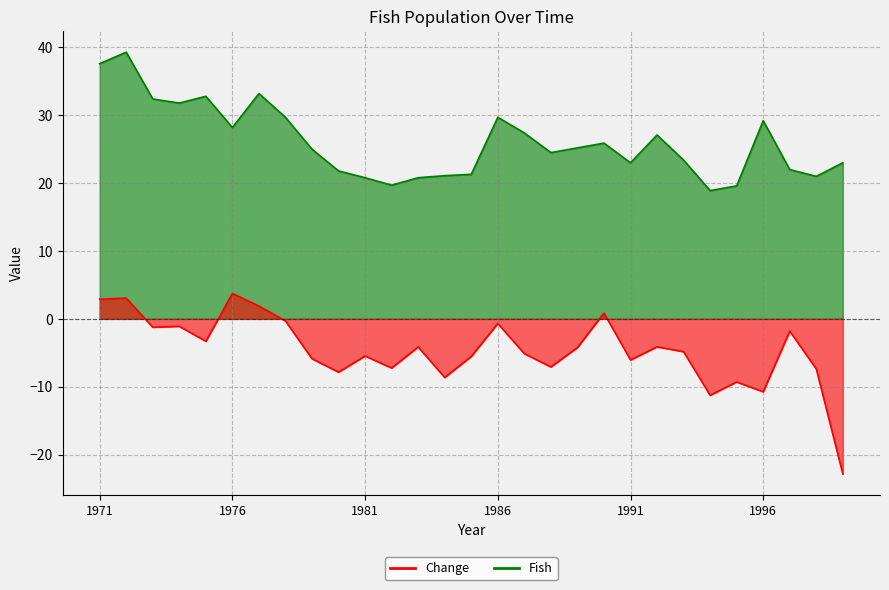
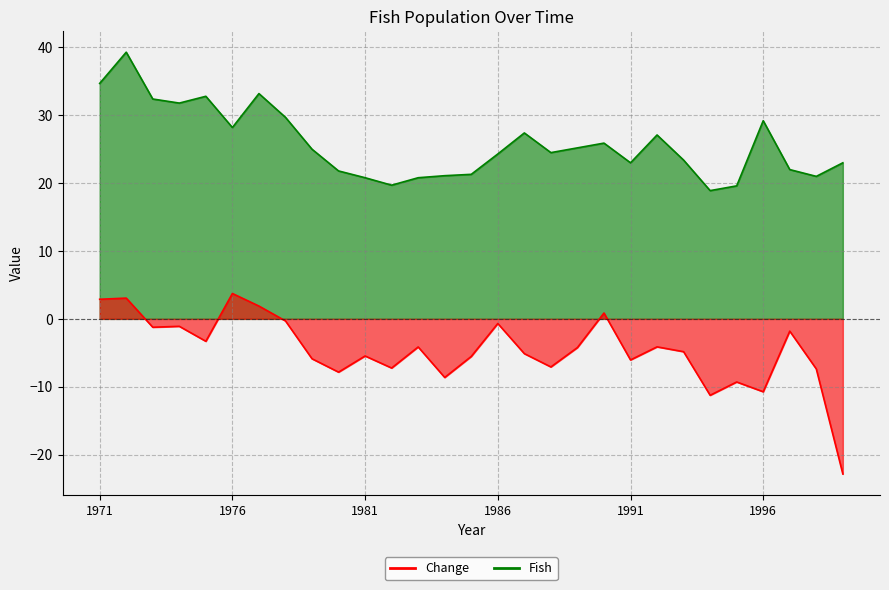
Fish, 1971: 38 -> 35
Fish, 1986: 30 -> 24
